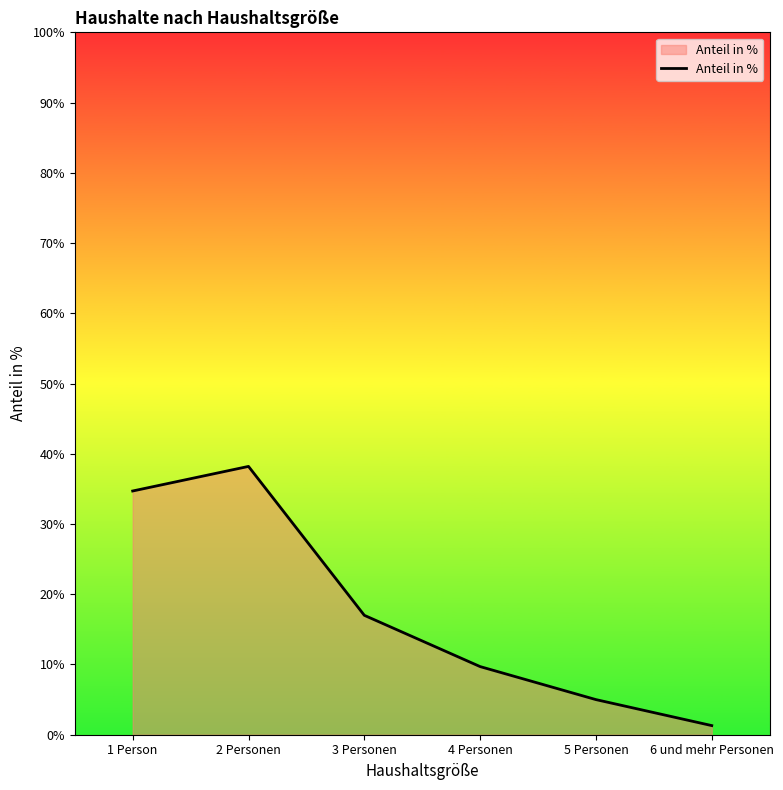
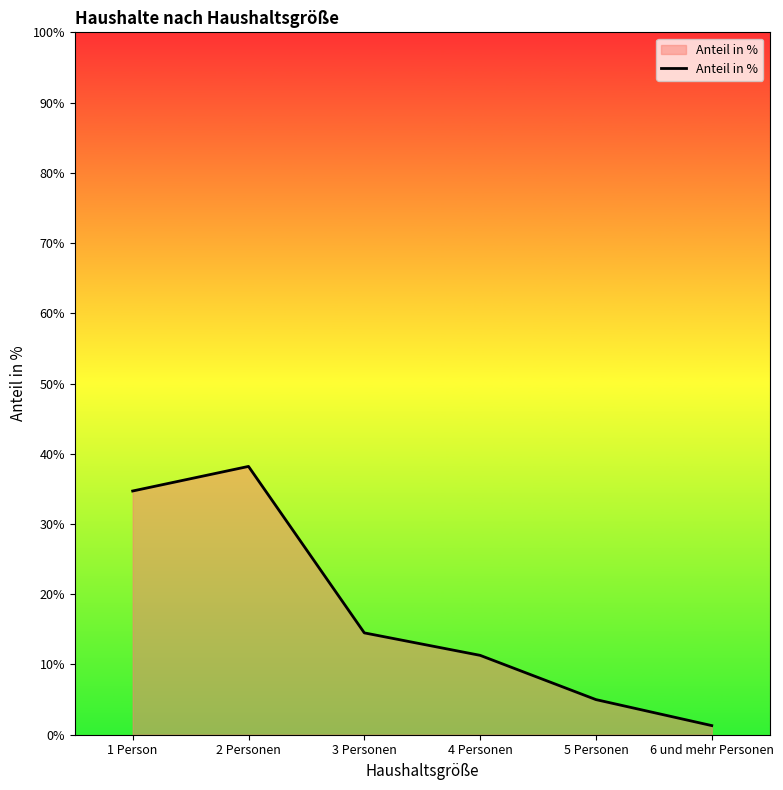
3 Personen: 17% -> 15%
4 Personen: 10% -> 11%
